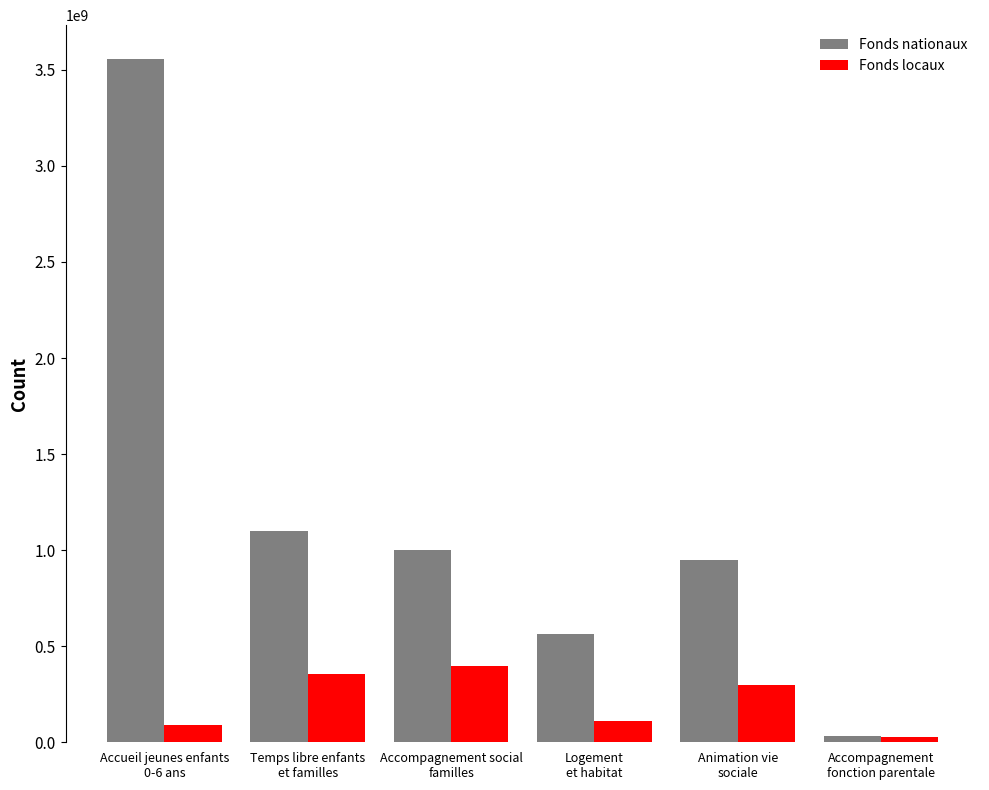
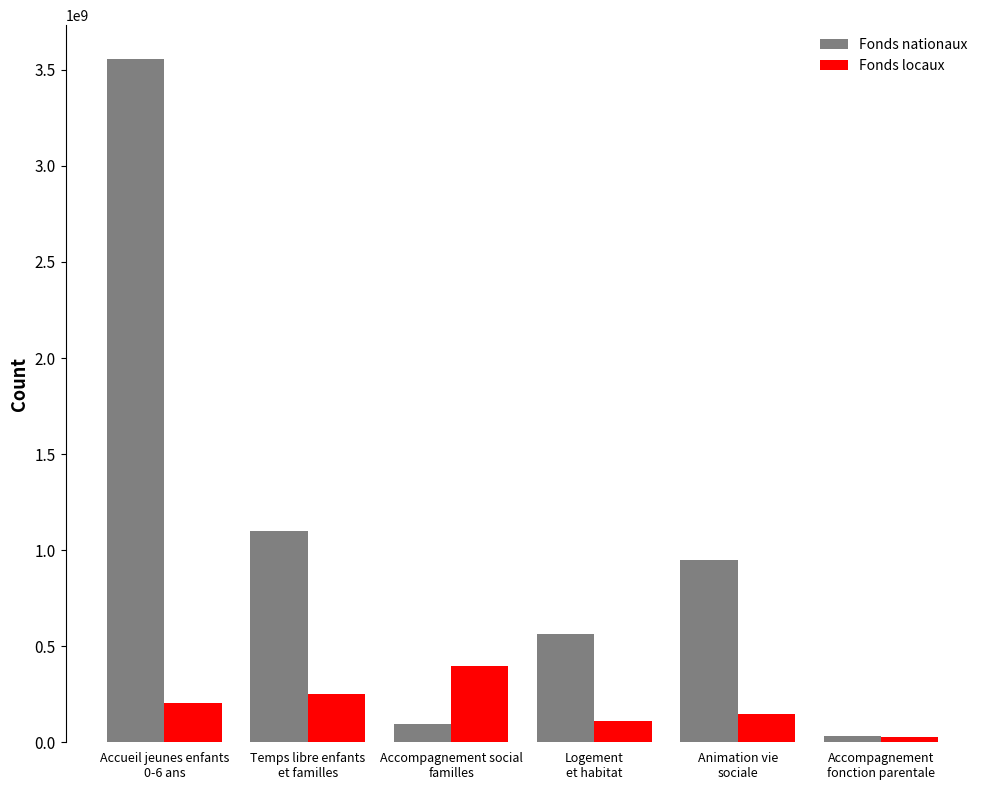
Fonds locaux, Accueil jeunes enfants 0-6 ans: 90000000 -> 200000000
Fonds locaux, Temps libre enfants et familles: 350000000 -> 250000000
Fonds nationaux, Accompagnement social familles: 1000000000 -> 90000000
Fonds locaux, Animation vie sociale: 300000000 -> 140000000
